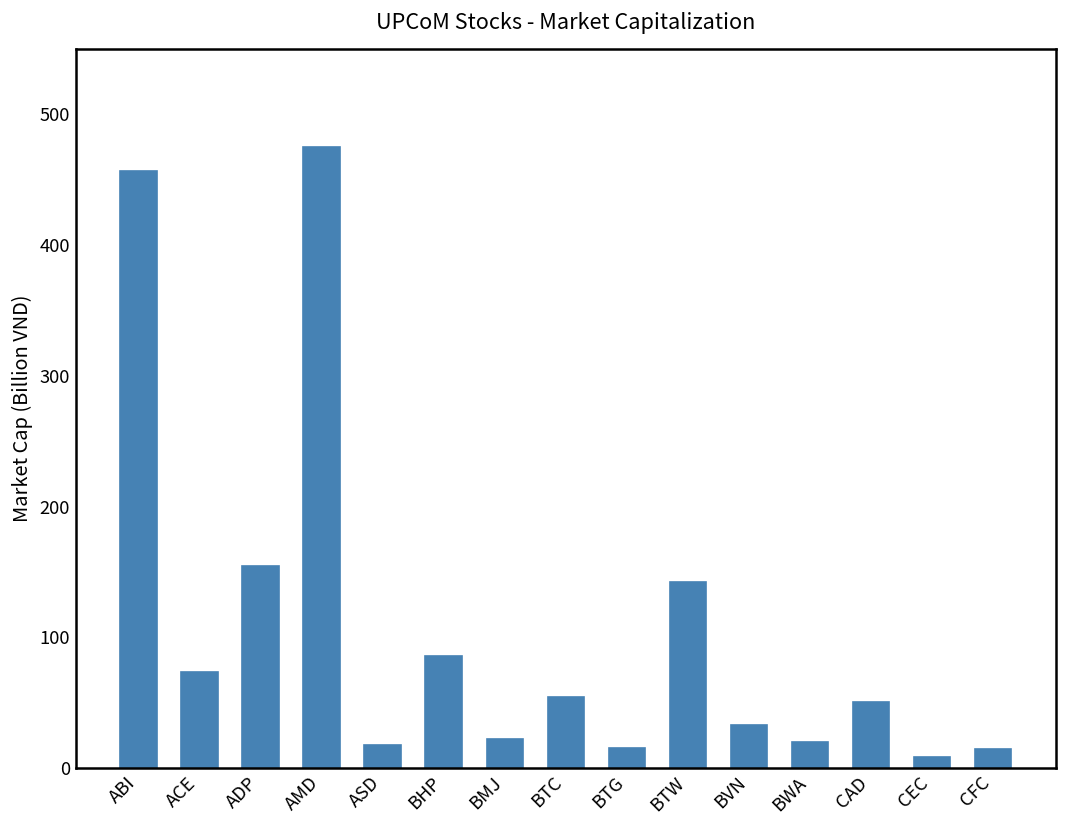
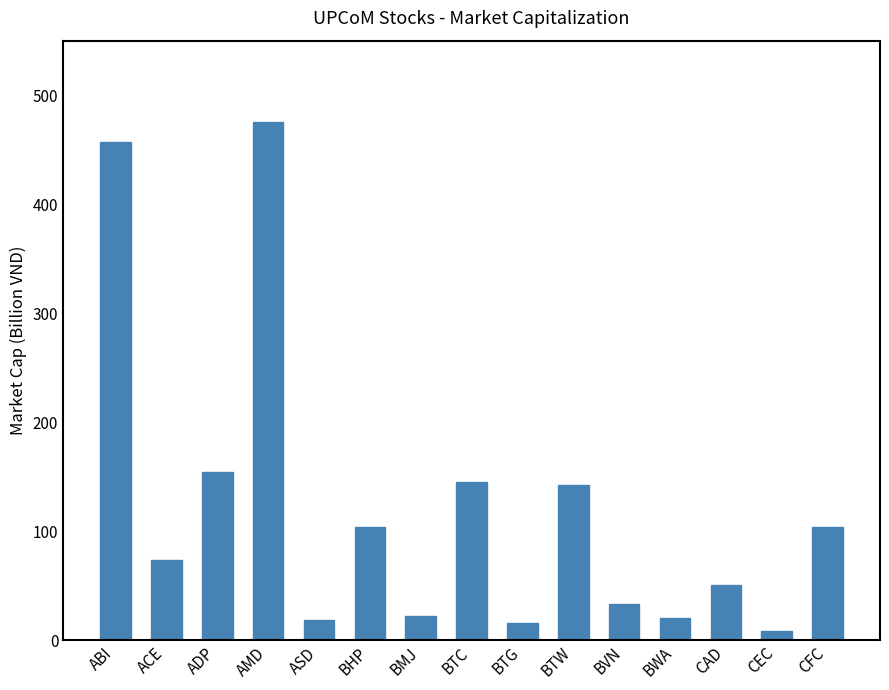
BHP: 85 -> 103
BTC: 54 -> 145
CFC: 15 -> 104
